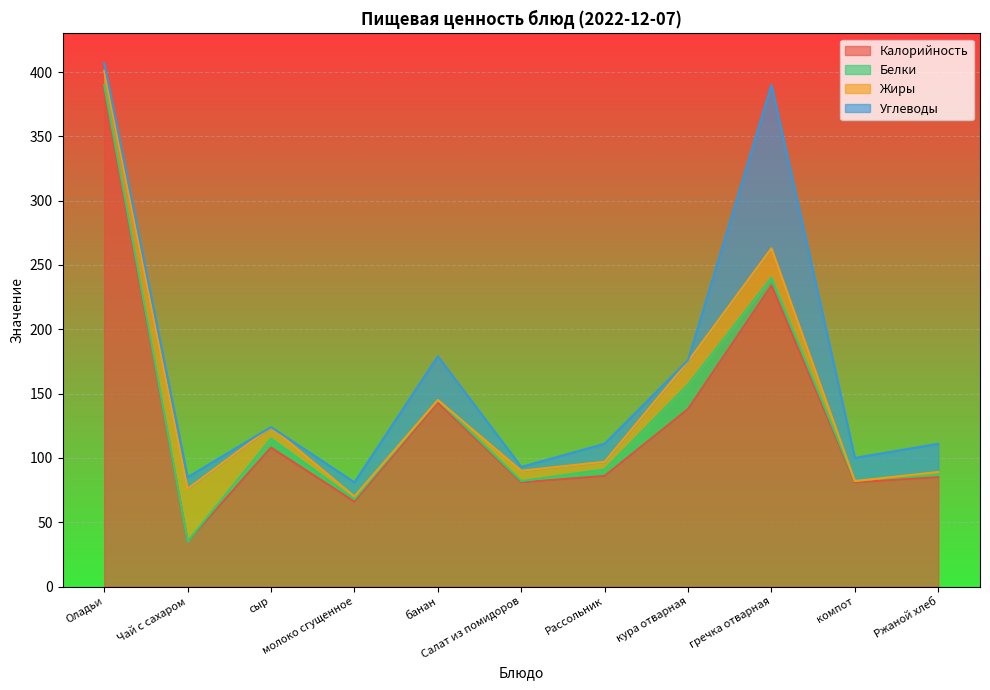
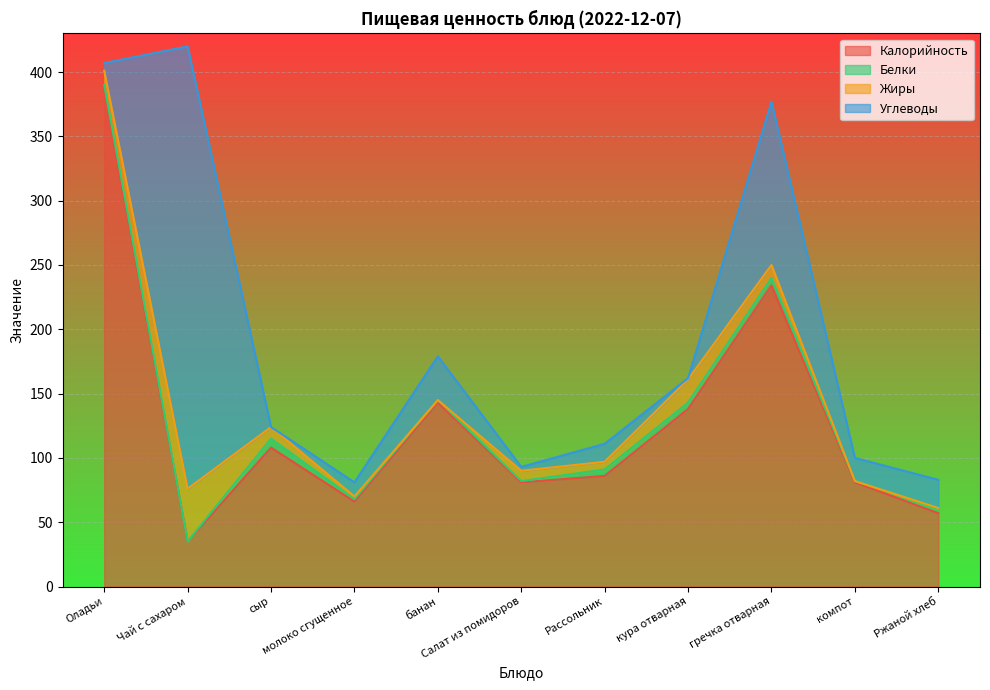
Углеводы, Чай с сахаром: 9 -> 344
Белки, кура отварная: 19 -> 5
Жиры, гречка отварная: 23 -> 10
Калорийность, Ржаной хлеб: 85 -> 57
